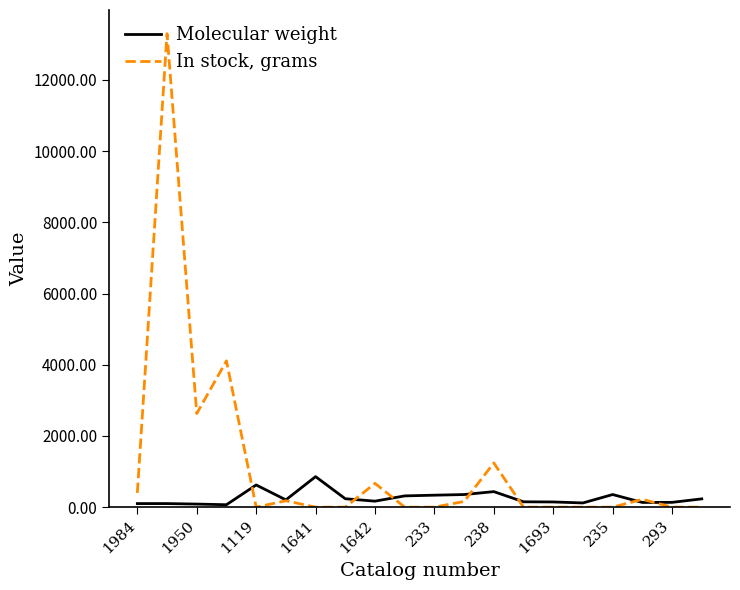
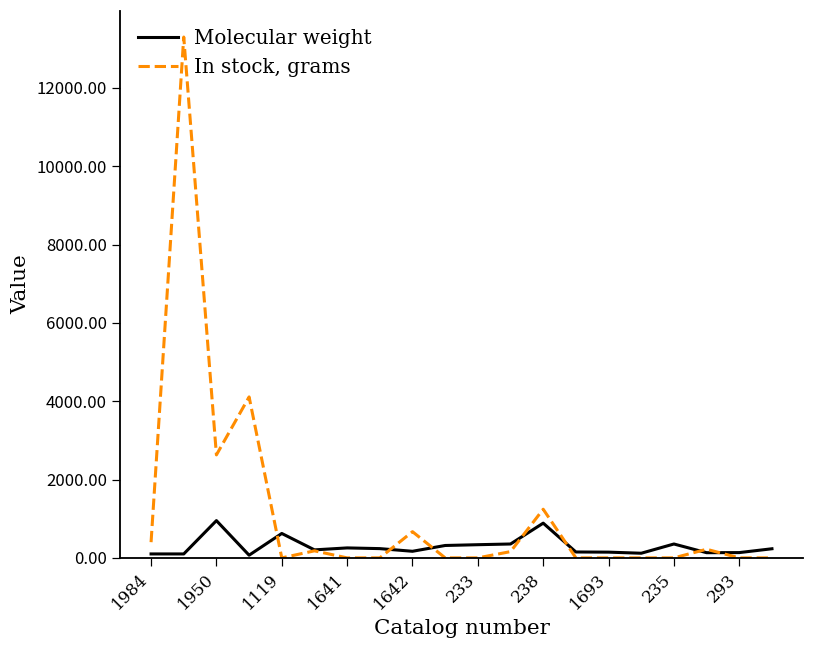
Molecular weight, 1950: 100 -> 1000
Molecular weight, 1641: 900 -> 300
Molecular weight, 238: 400 -> 900
